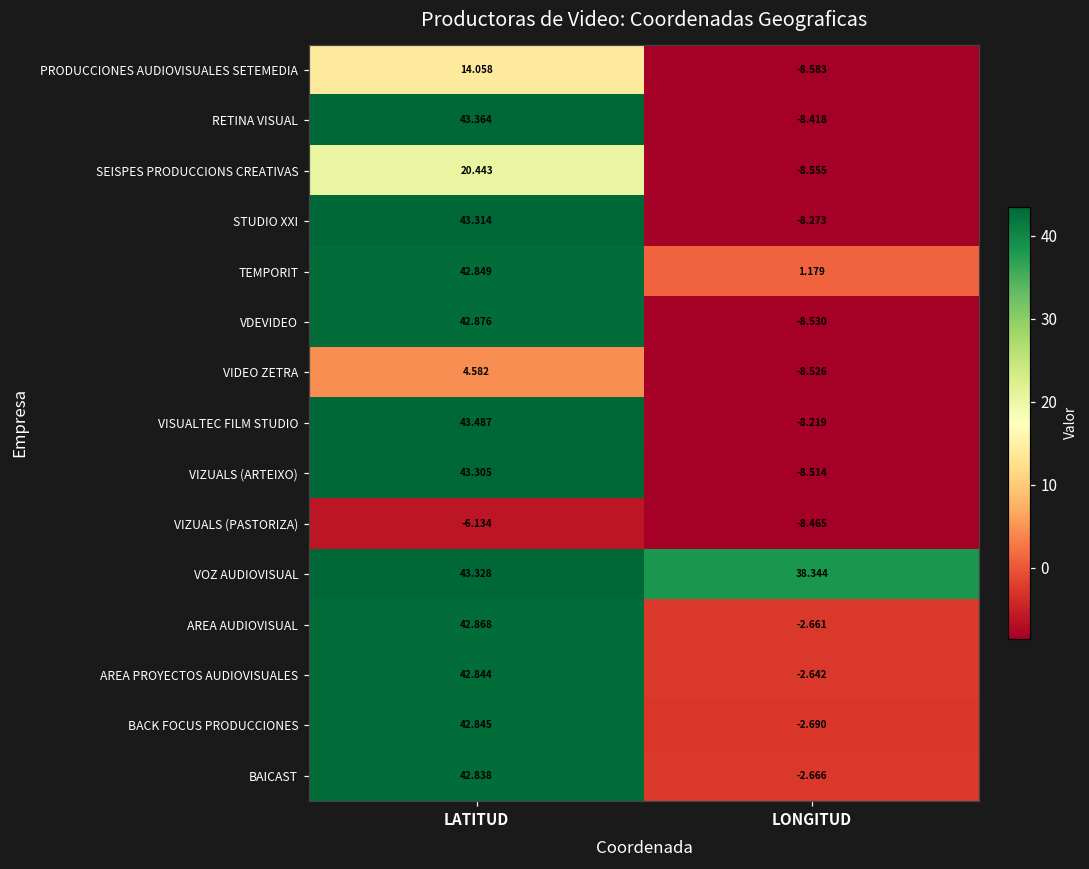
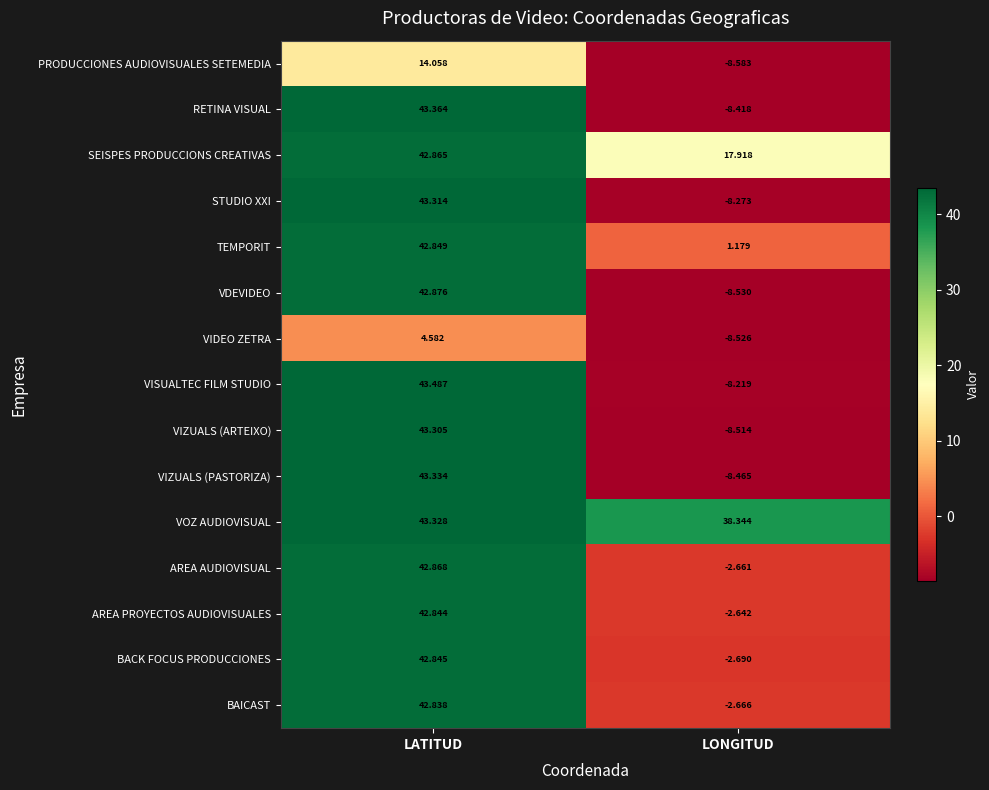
SEISPES PRODUCCIONS CREATIVAS, LATITUD: 20.443 -> 42.865
SEISPES PRODUCCIONS CREATIVAS, LONGITUD: -8.555 -> 17.918
VIZUALS (PASTORIZA), LATITUD: -6.134 -> 43.334
